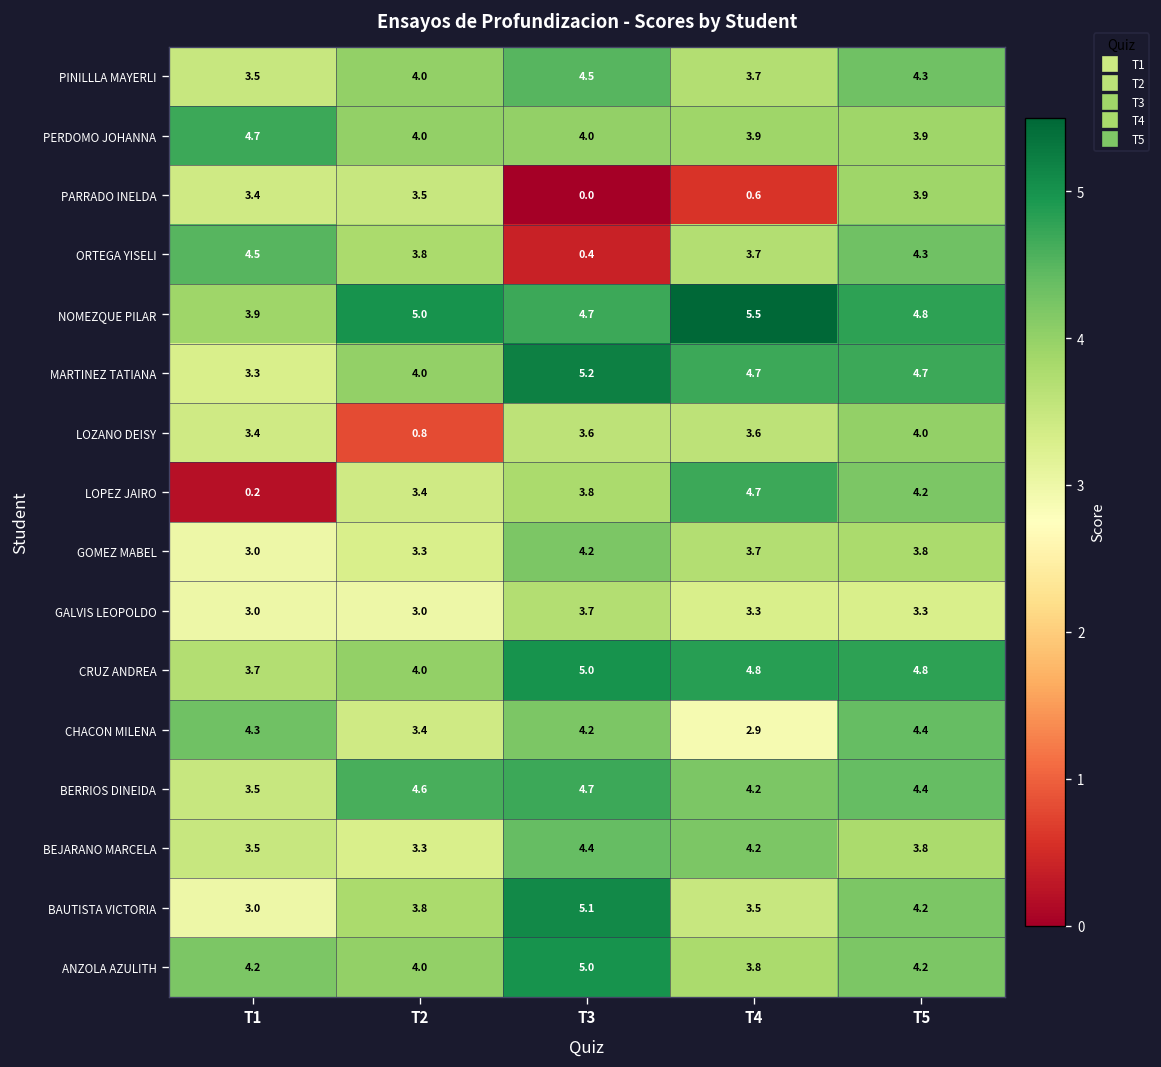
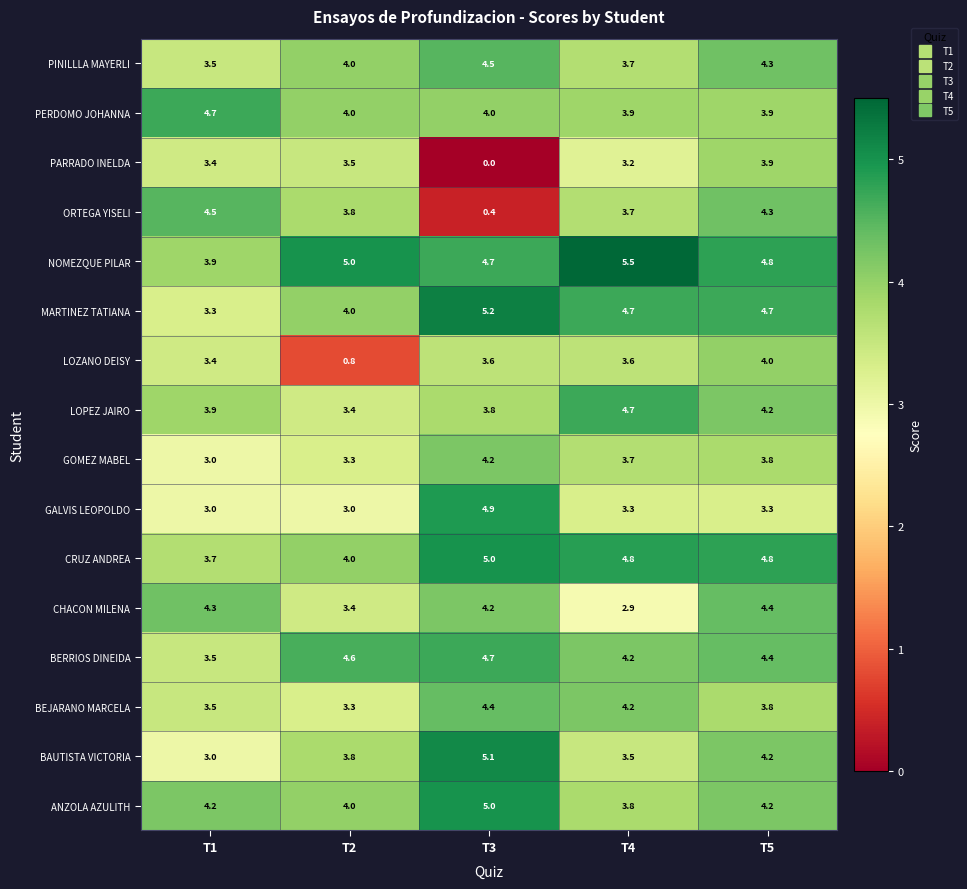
PARRADO INELDA, T4: 0.6 -> 3.2
LOPEZ JAIRO, T1: 0.2 -> 3.9
GALVIS LEOPOLDO, T3: 3.7 -> 4.9
